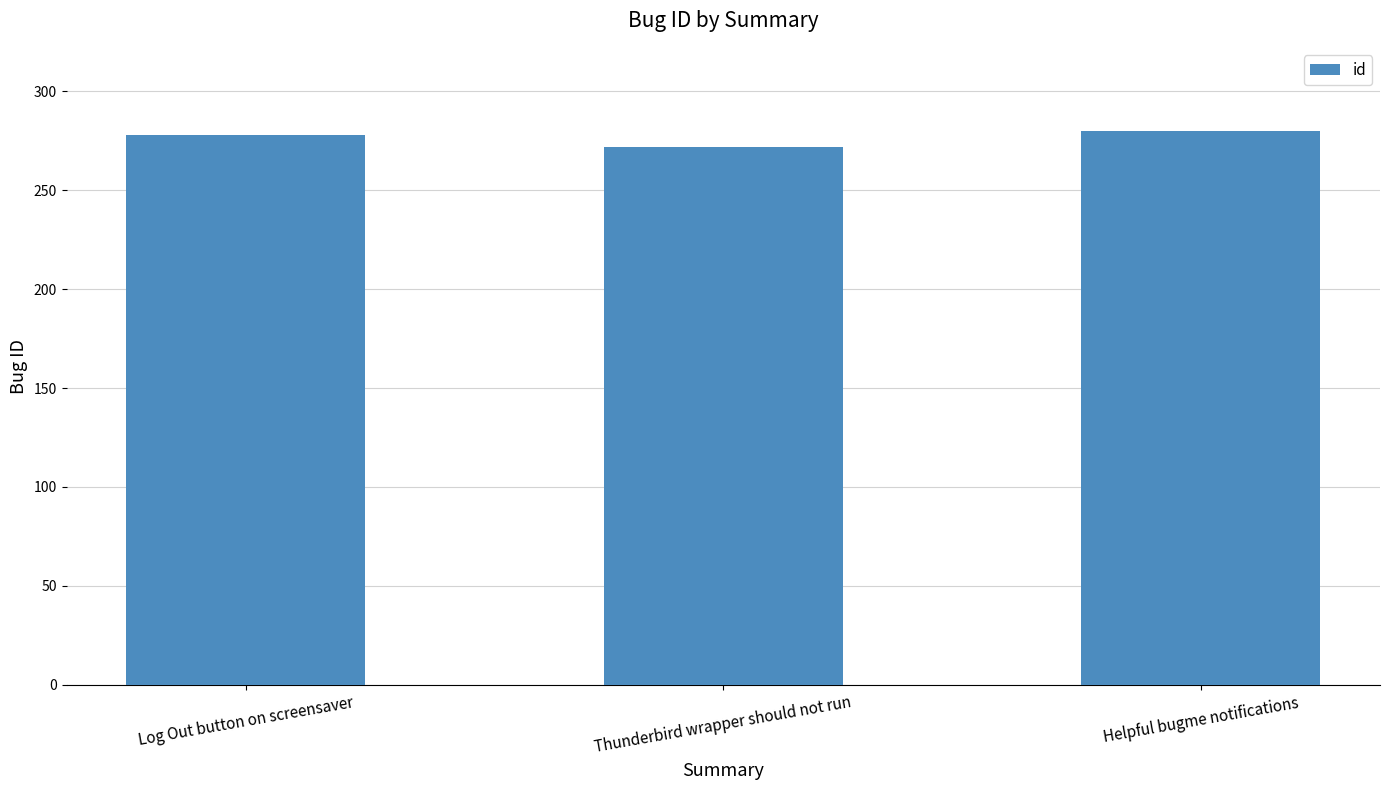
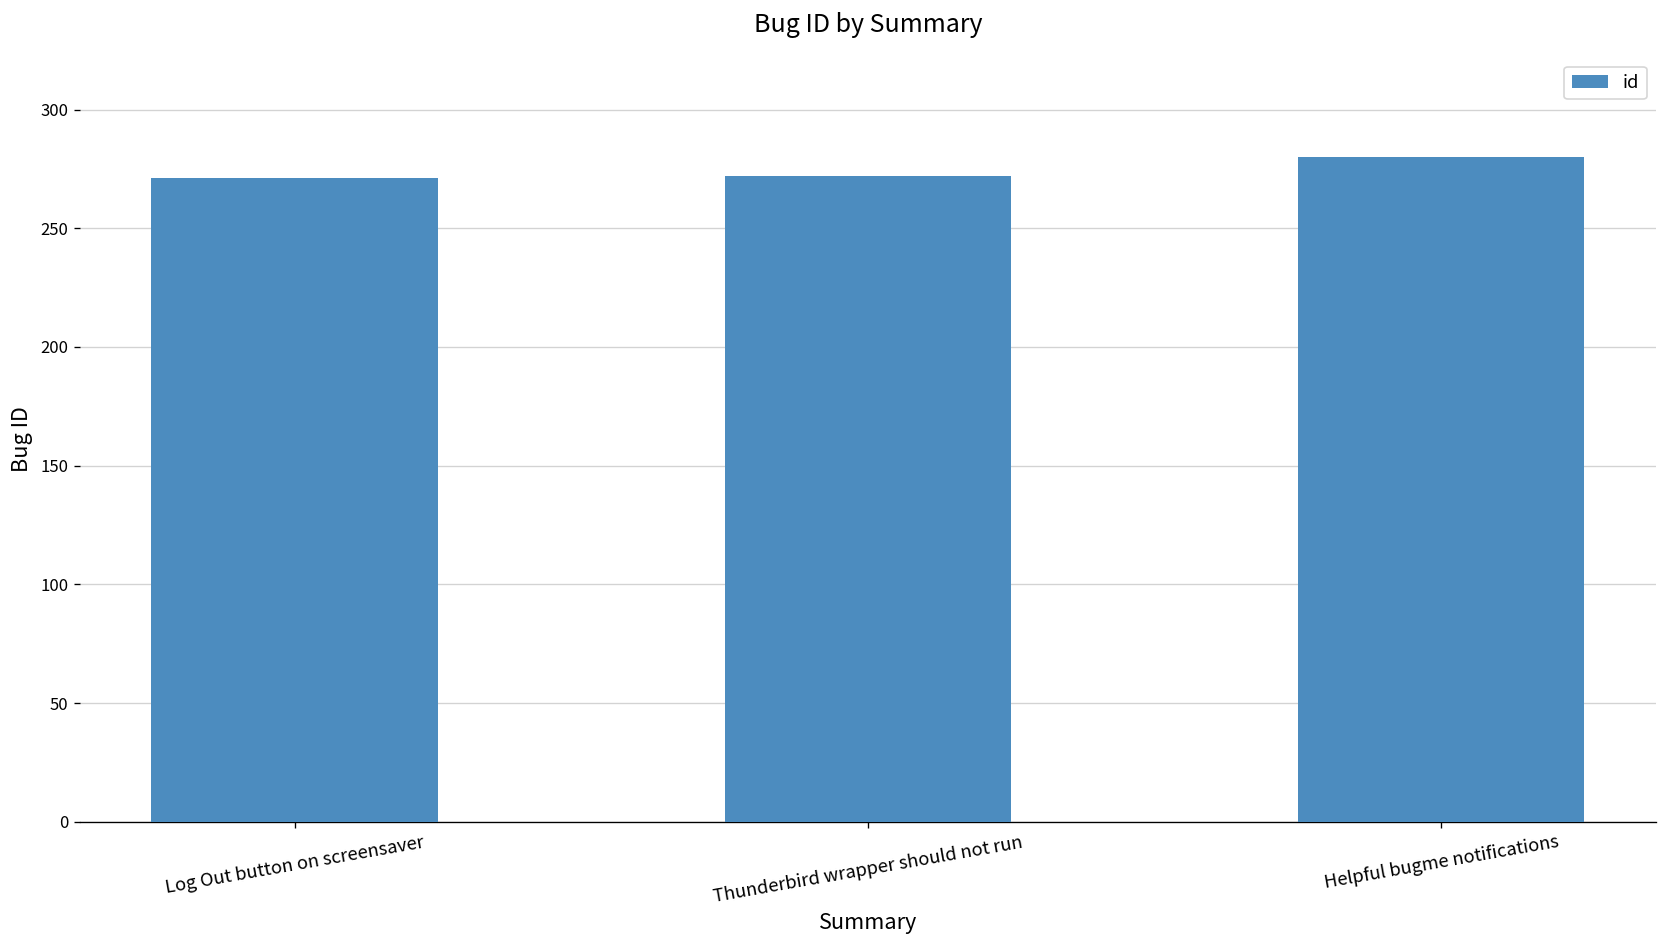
Log Out button on screensaver: 278 -> 271
